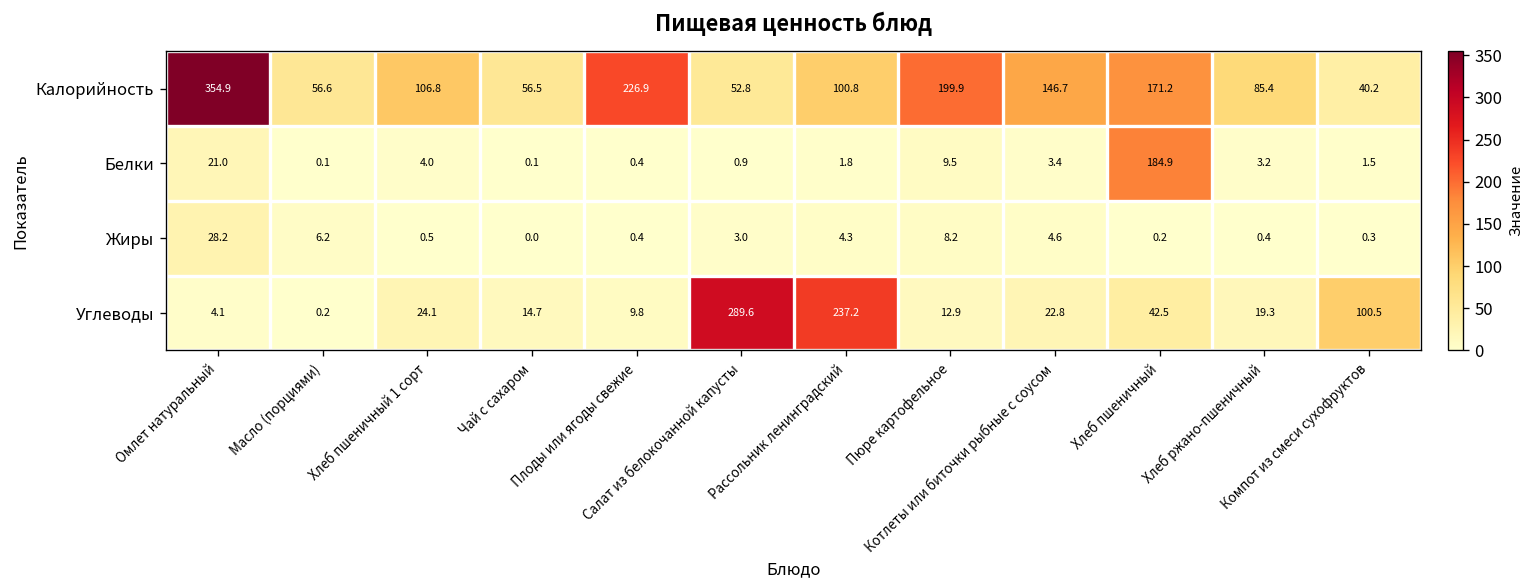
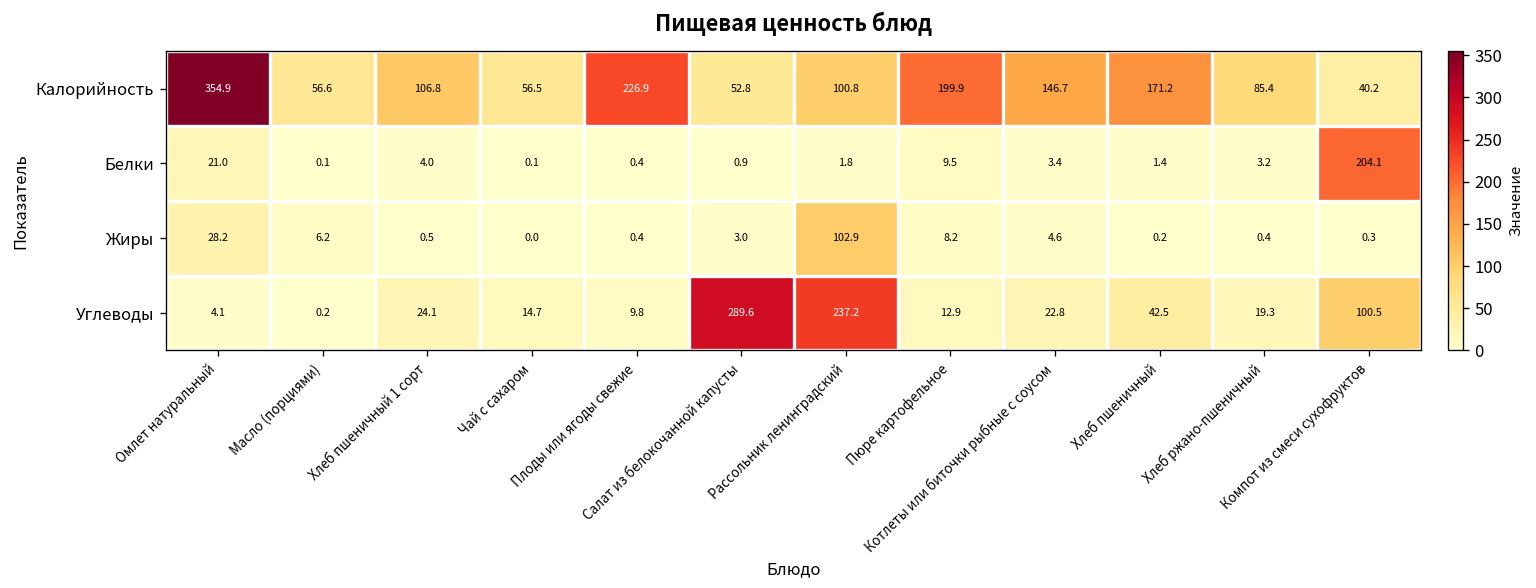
Белки, Хлеб пшеничный: 184.9 -> 1.4
Белки, Компот из смеси сухофруктов: 1.5 -> 204.1
Жиры, Рассольник ленинградский: 4.3 -> 102.9
